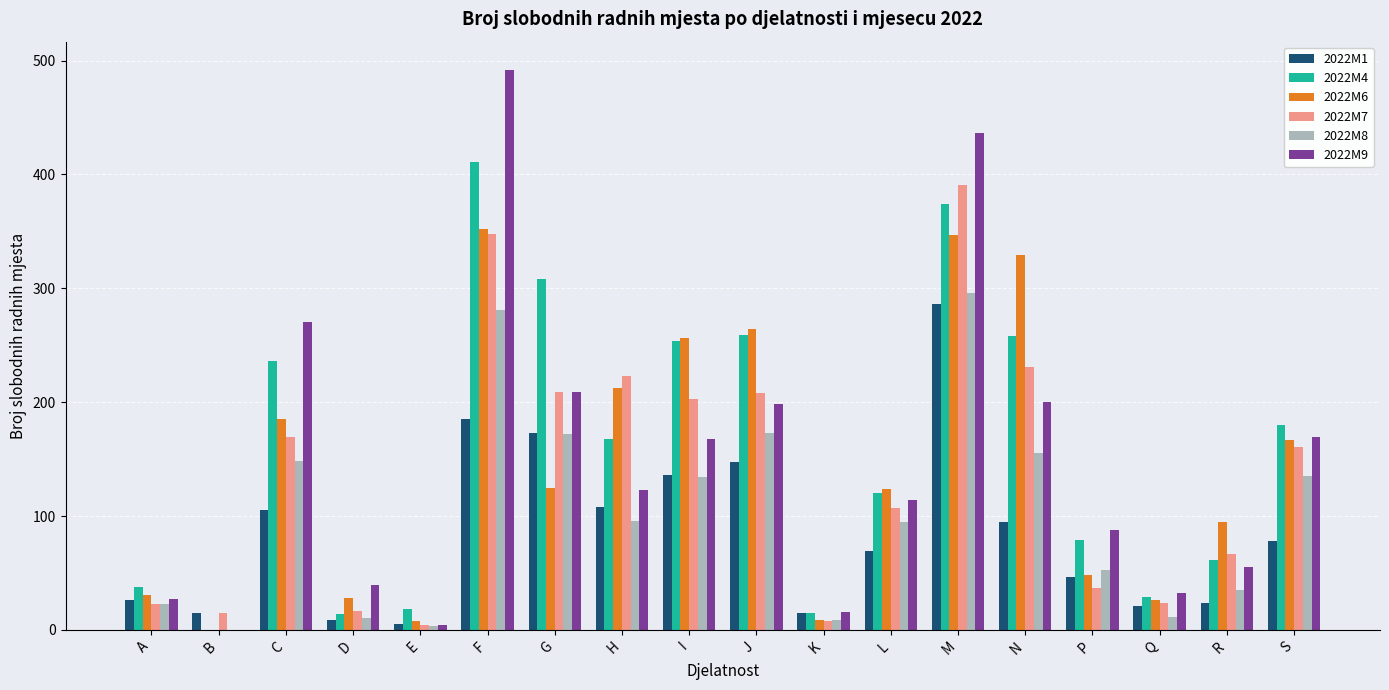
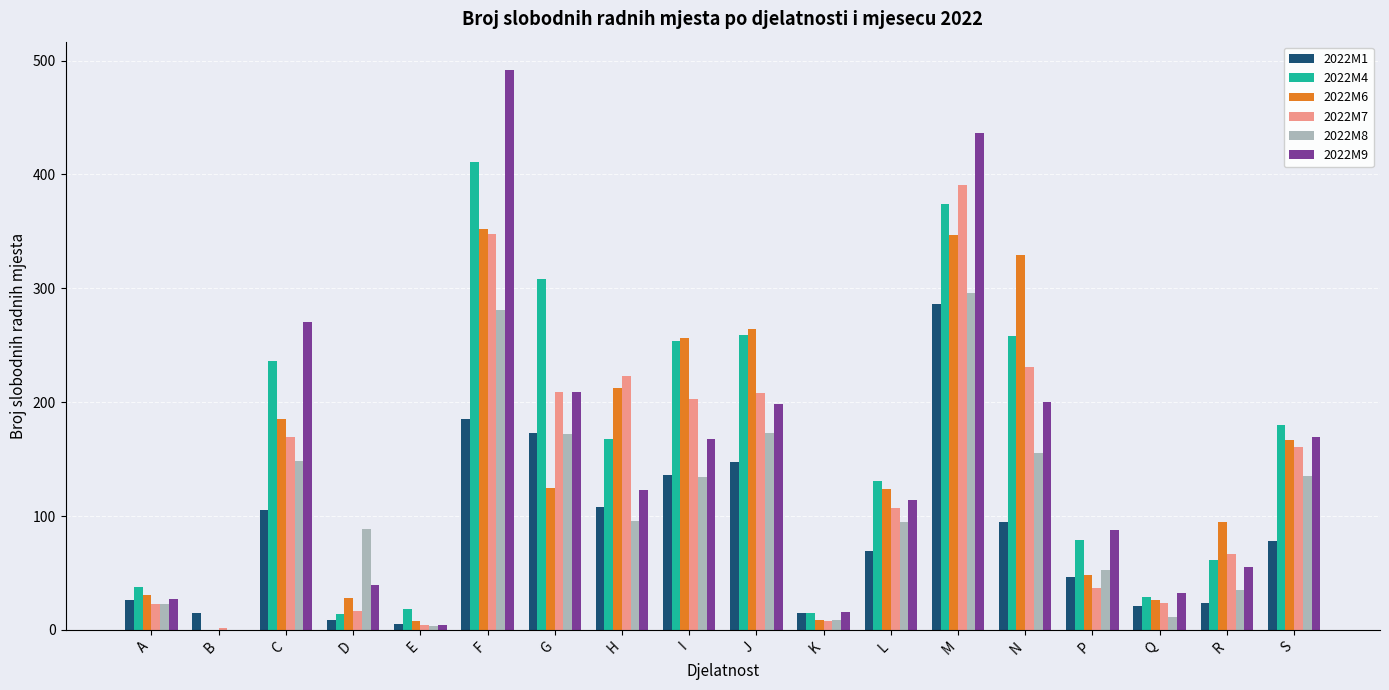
2022M7, B: 15 -> 2
2022M8, D: 10 -> 89
2022M4, L: 120 -> 131
